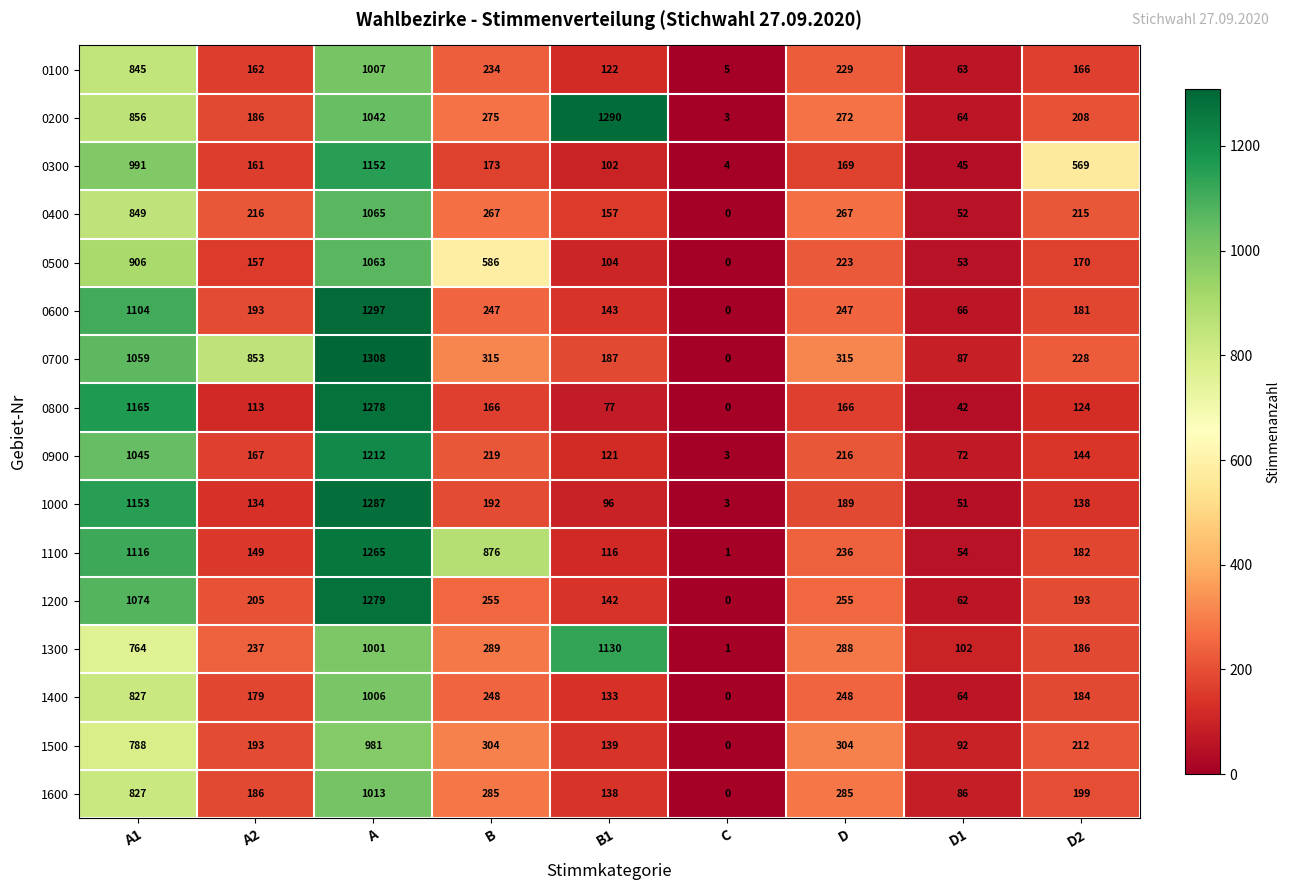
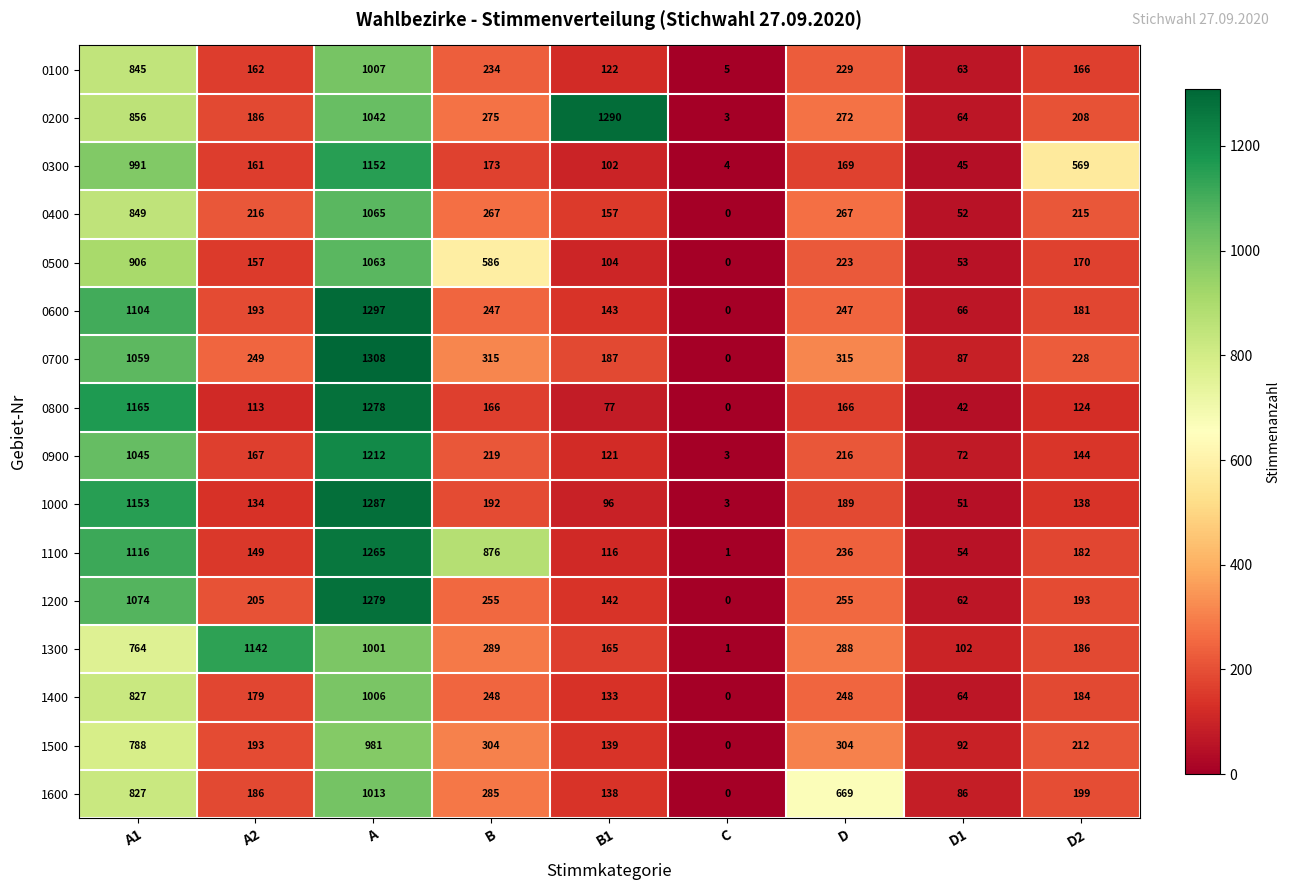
0700, A2: 853 -> 249
1300, A2: 237 -> 1142
1300, B1: 1130 -> 165
1600, D: 285 -> 669
